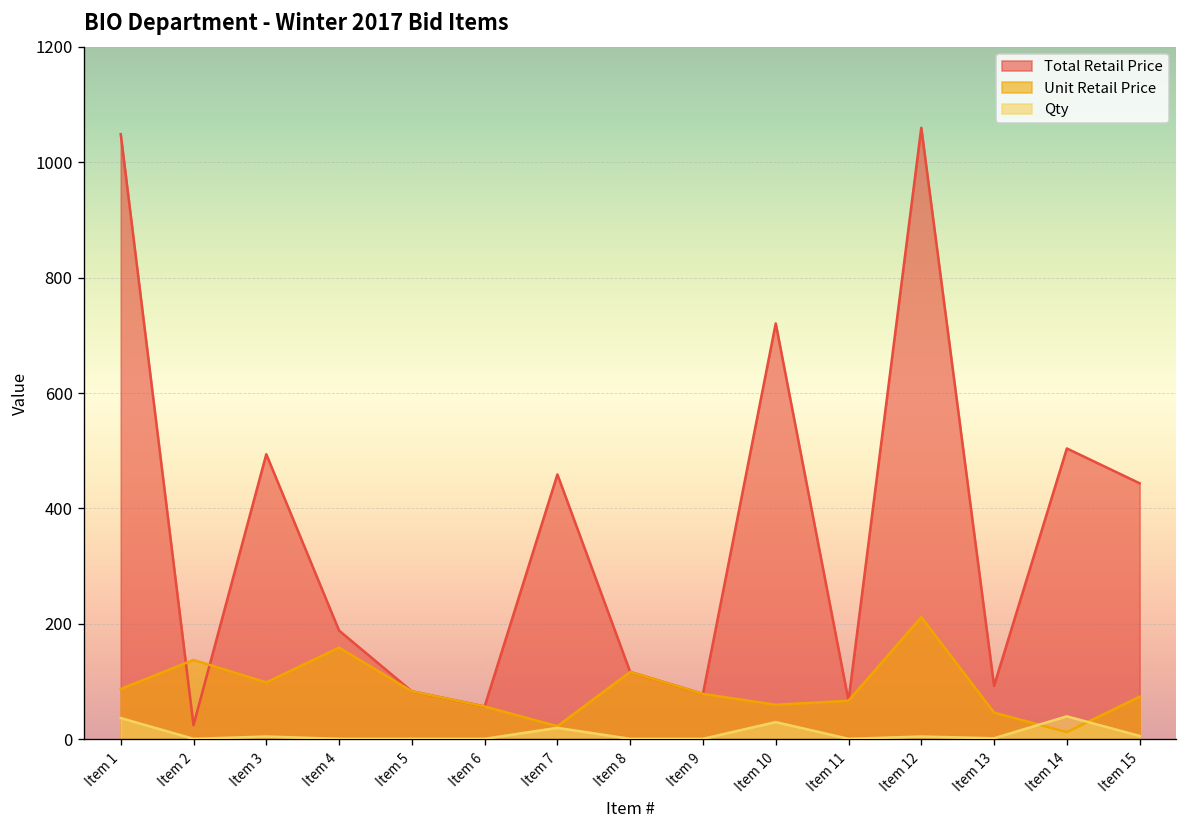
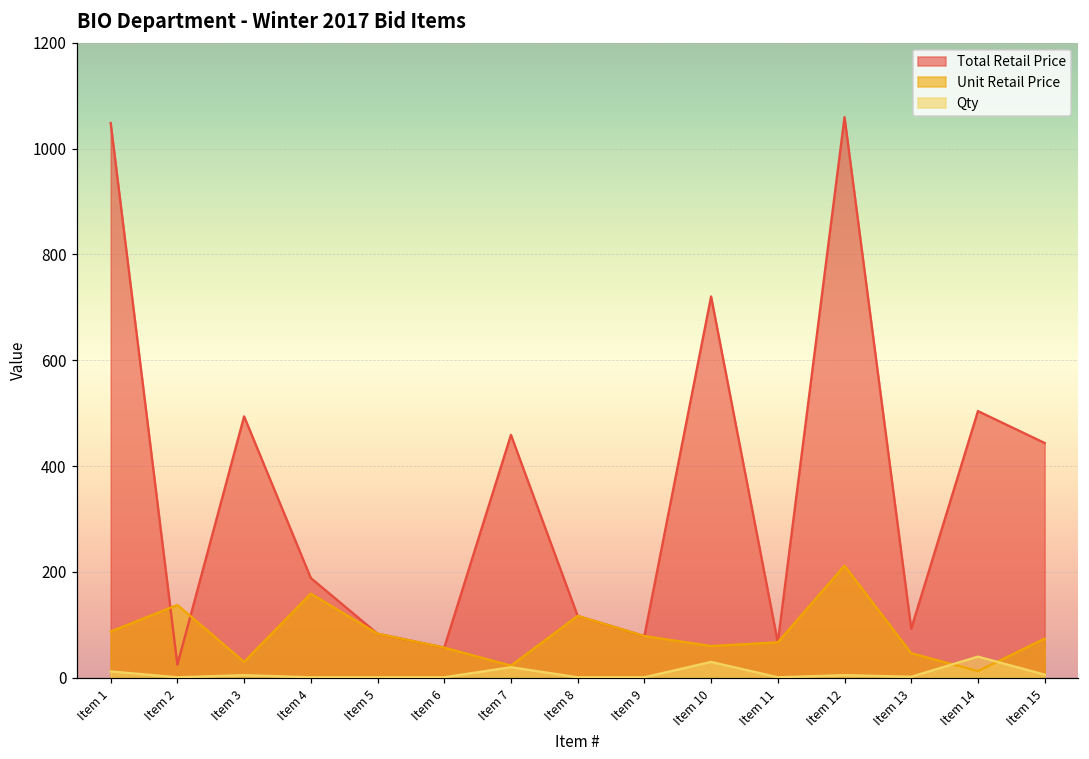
Qty, Item 1: 40 -> 10
Unit Retail Price, Item 3: 100 -> 30
